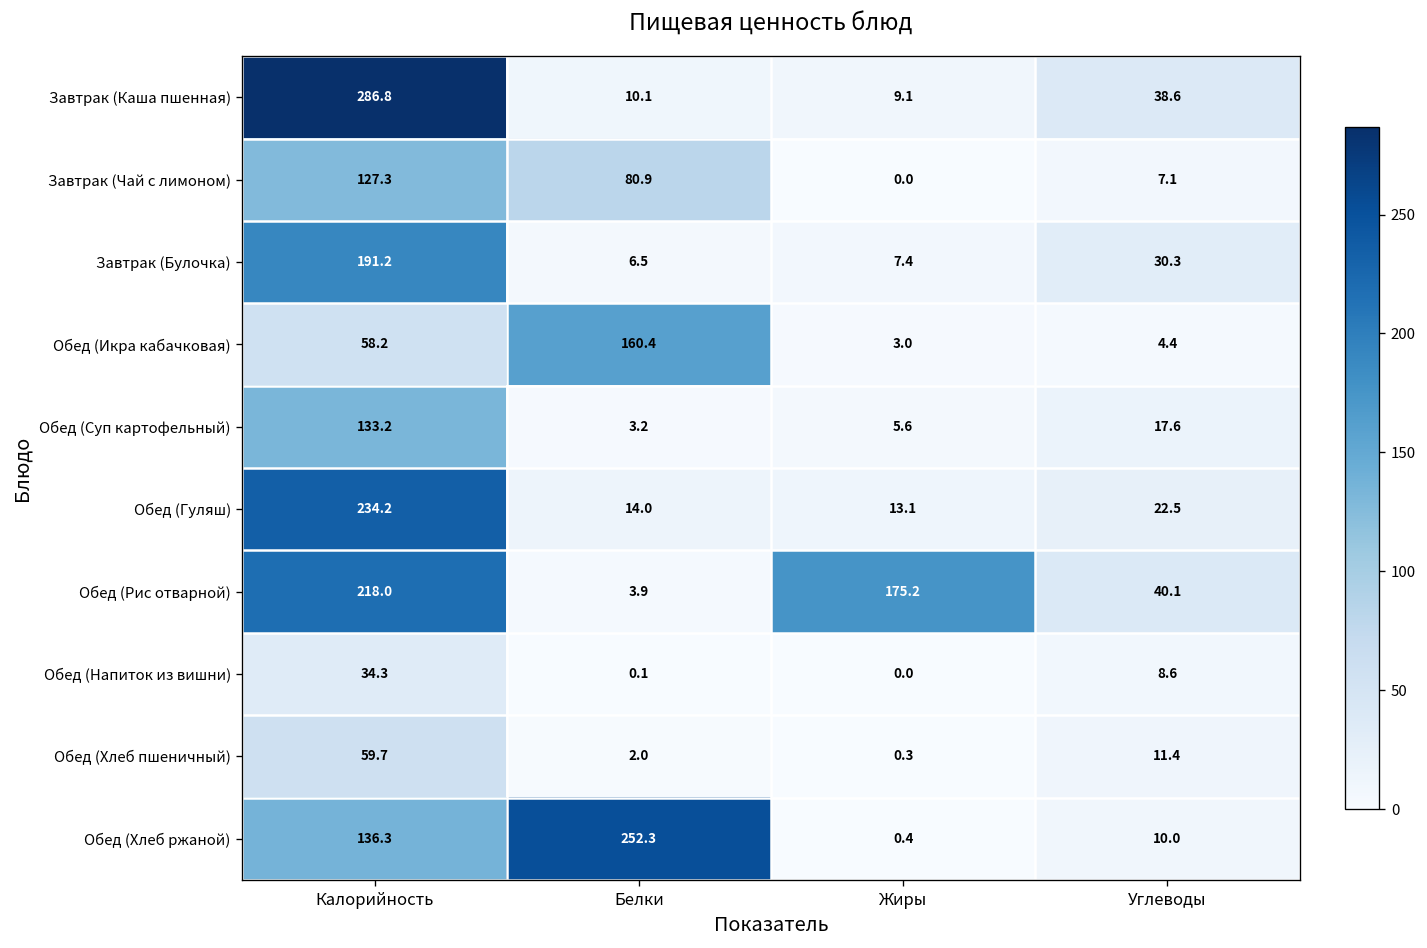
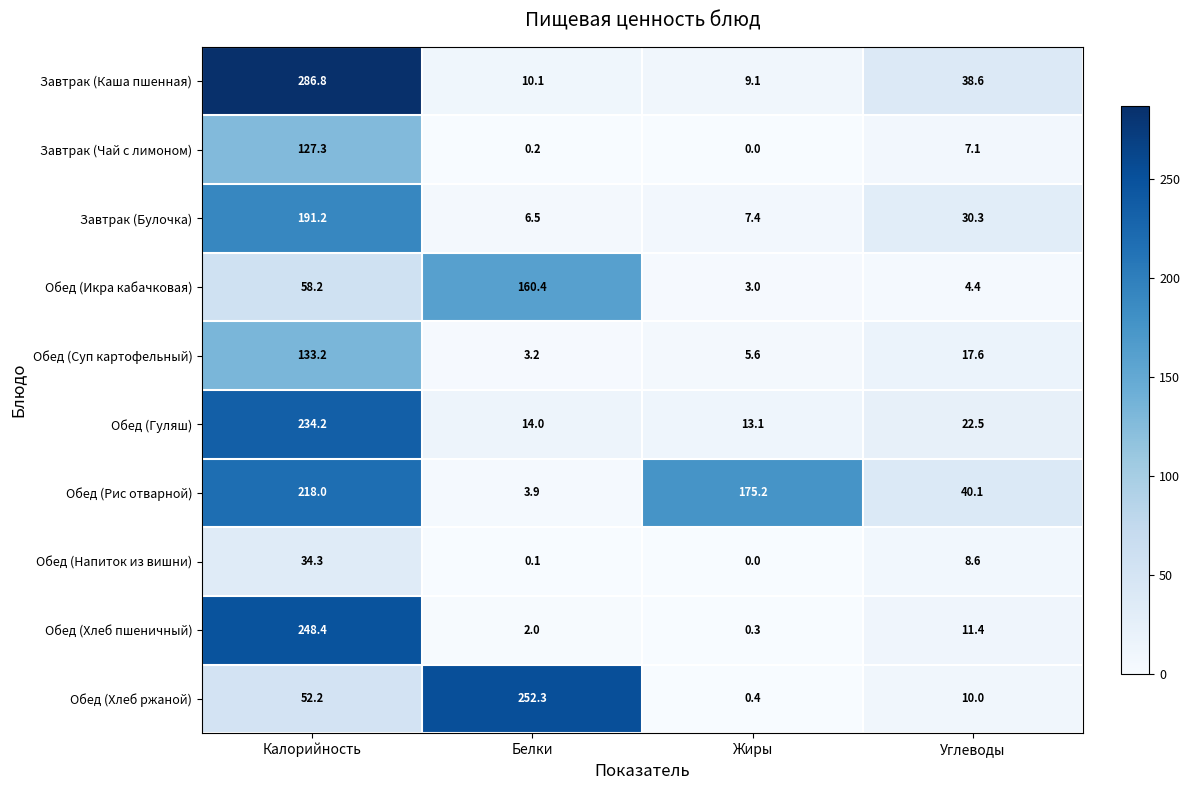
Завтрак (Чай с лимоном), Белки: 80.9 -> 0.2
Обед (Хлеб пшеничный), Калорийность: 59.7 -> 248.4
Обед (Хлеб ржаной), Калорийность: 136.3 -> 52.2
